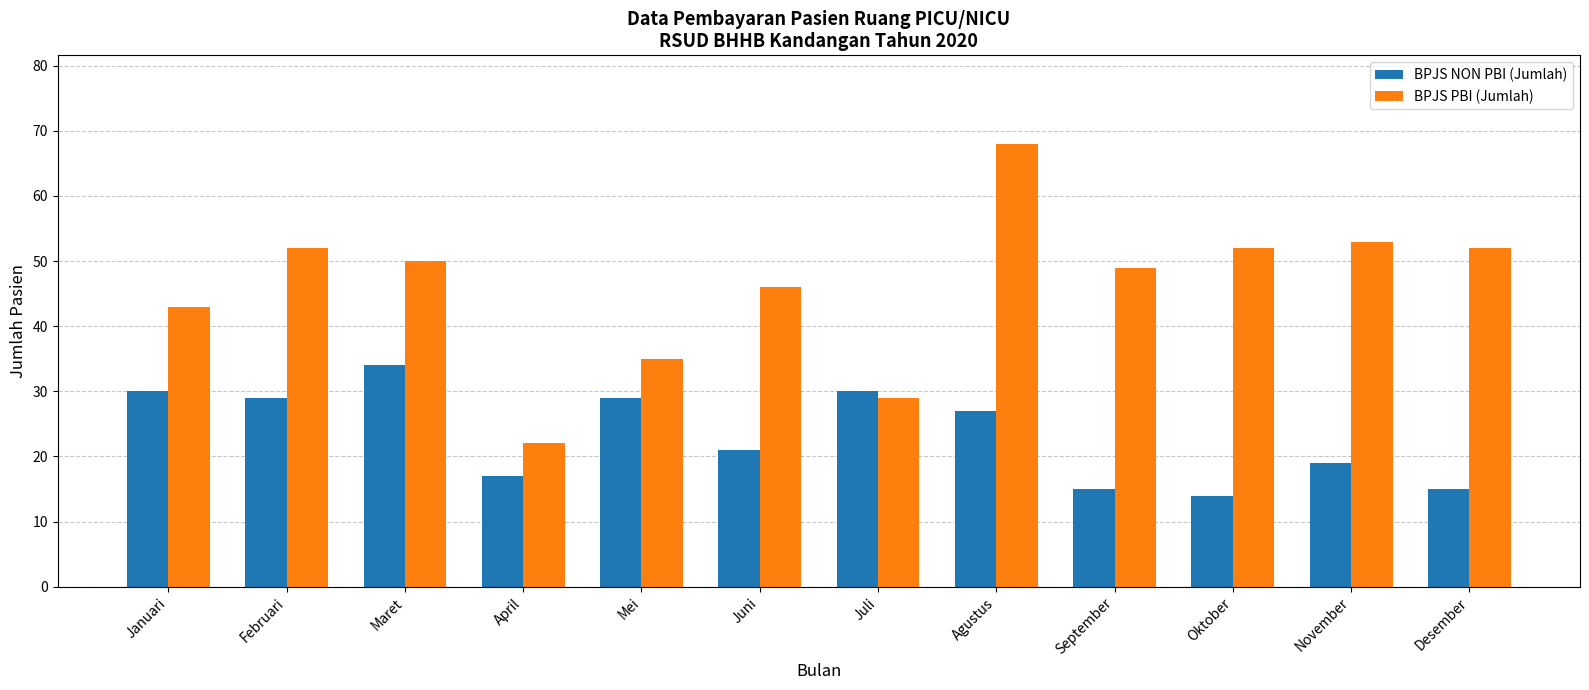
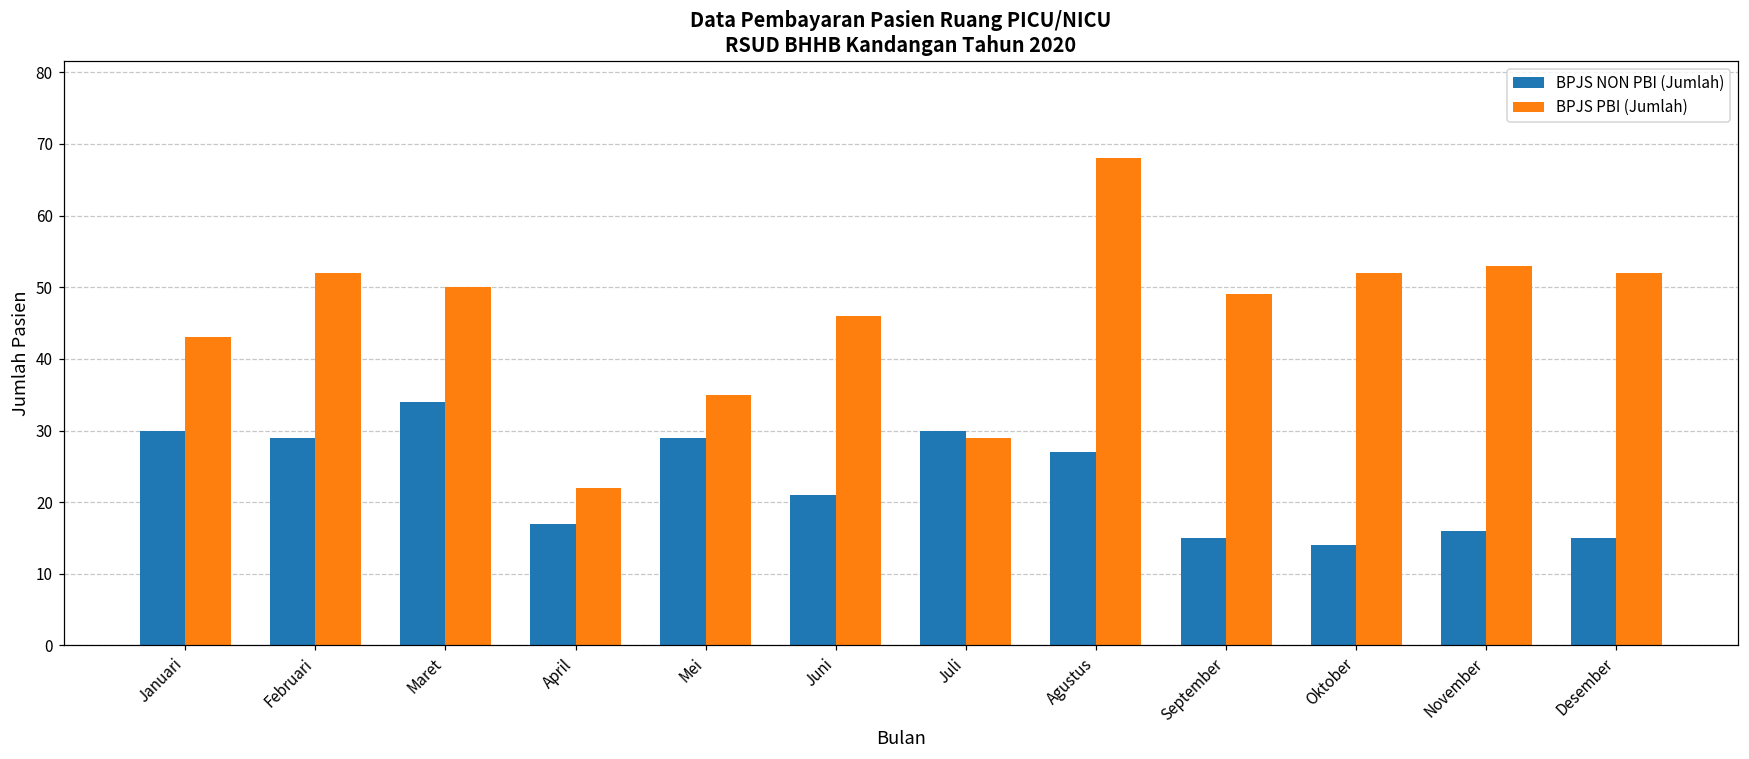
BPJS NON PBI (Jumlah), November: 19 -> 16
